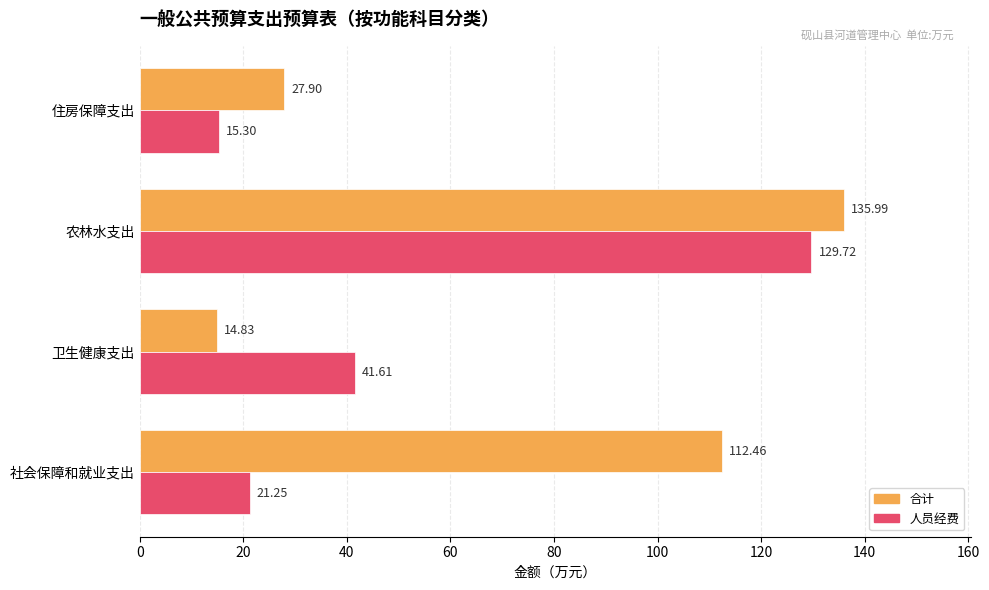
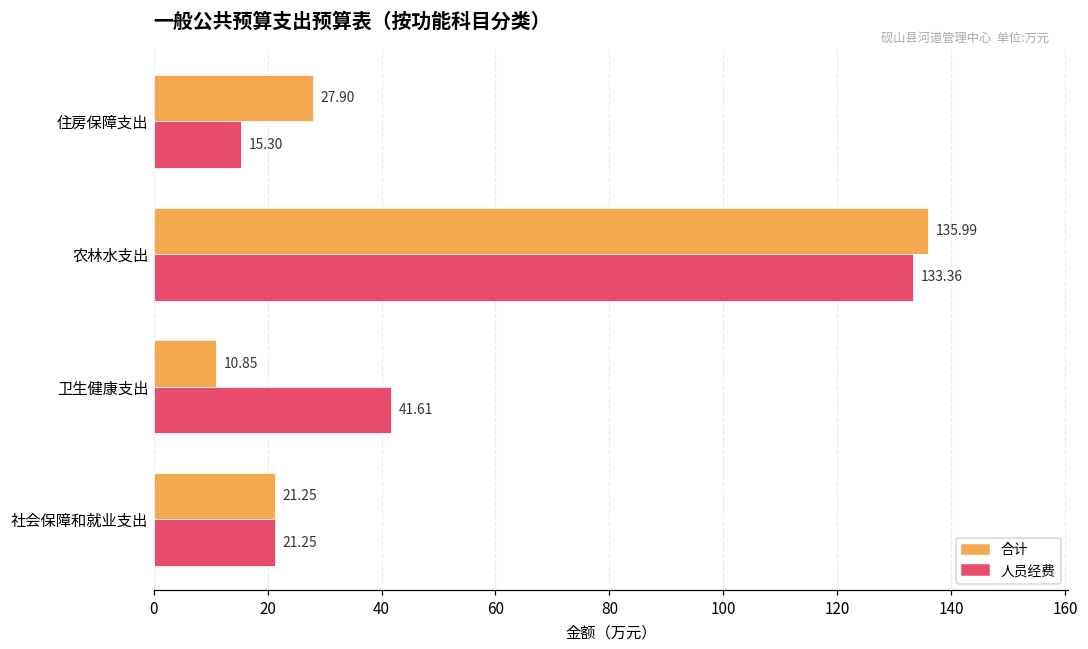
人员经费, 农林水支出: 129.72 -> 133.36
合计, 卫生健康支出: 14.83 -> 10.85
合计, 社会保障和就业支出: 112.46 -> 21.25
